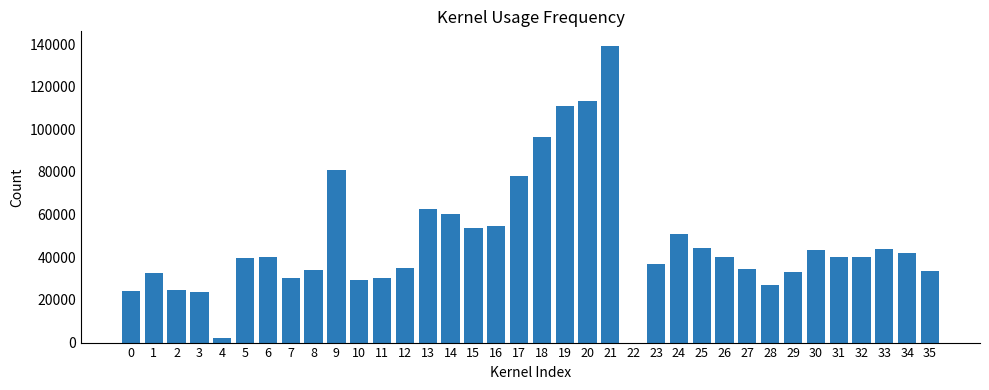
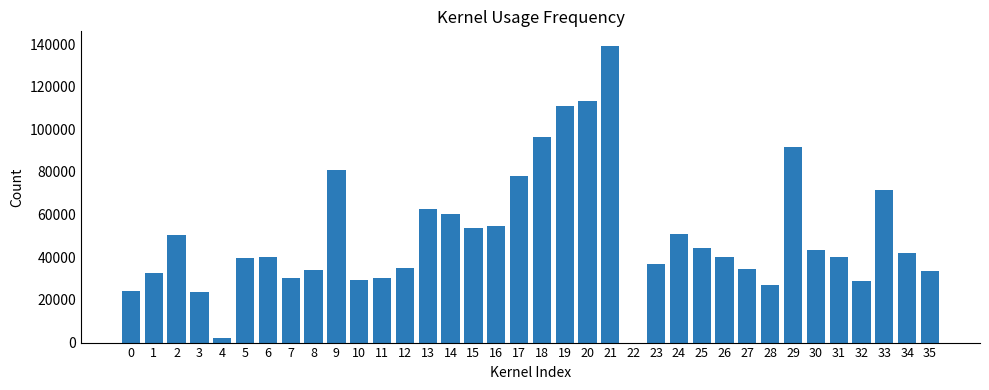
2: 25000 -> 51000
29: 33000 -> 92000
32: 40000 -> 29000
33: 44000 -> 71000
